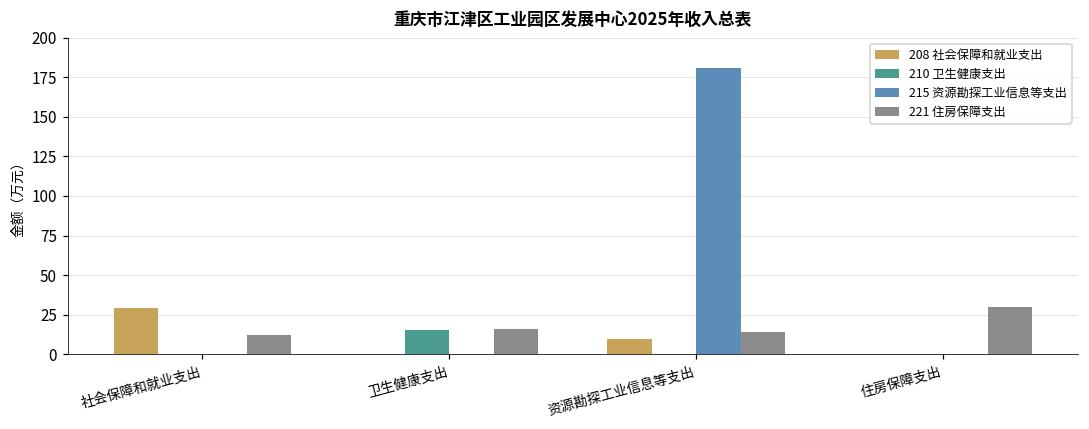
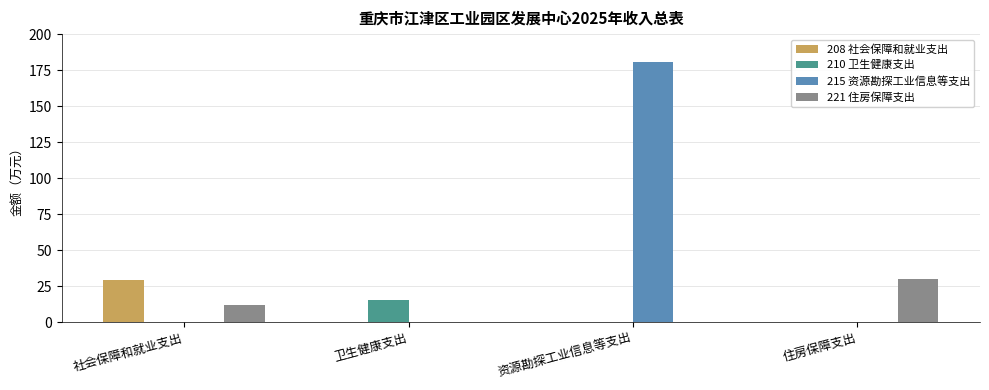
221 住房保障支出, 卫生健康支出: 16 -> 0
208 社会保障和就业支出, 资源勘探工业信息等支出: 10 -> 0
221 住房保障支出, 资源勘探工业信息等支出: 14 -> 0
